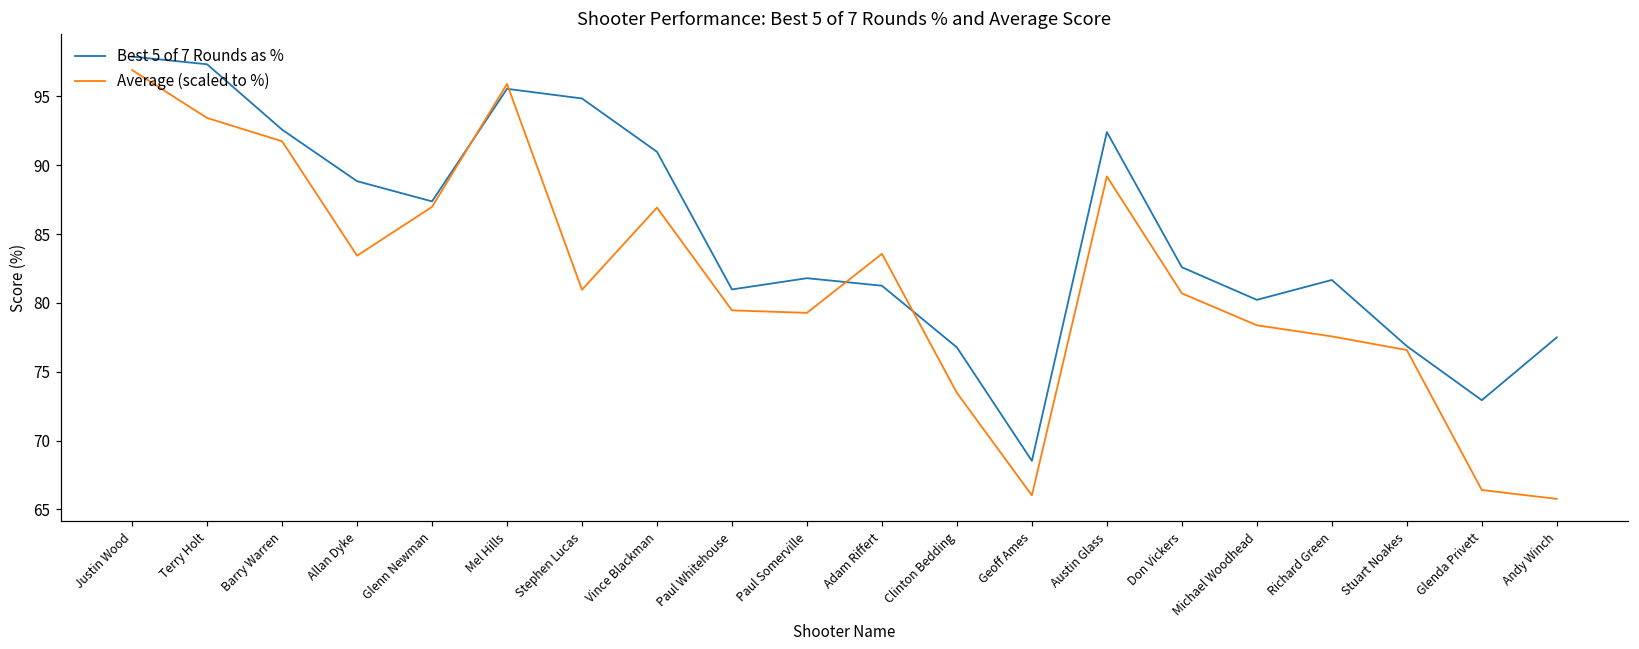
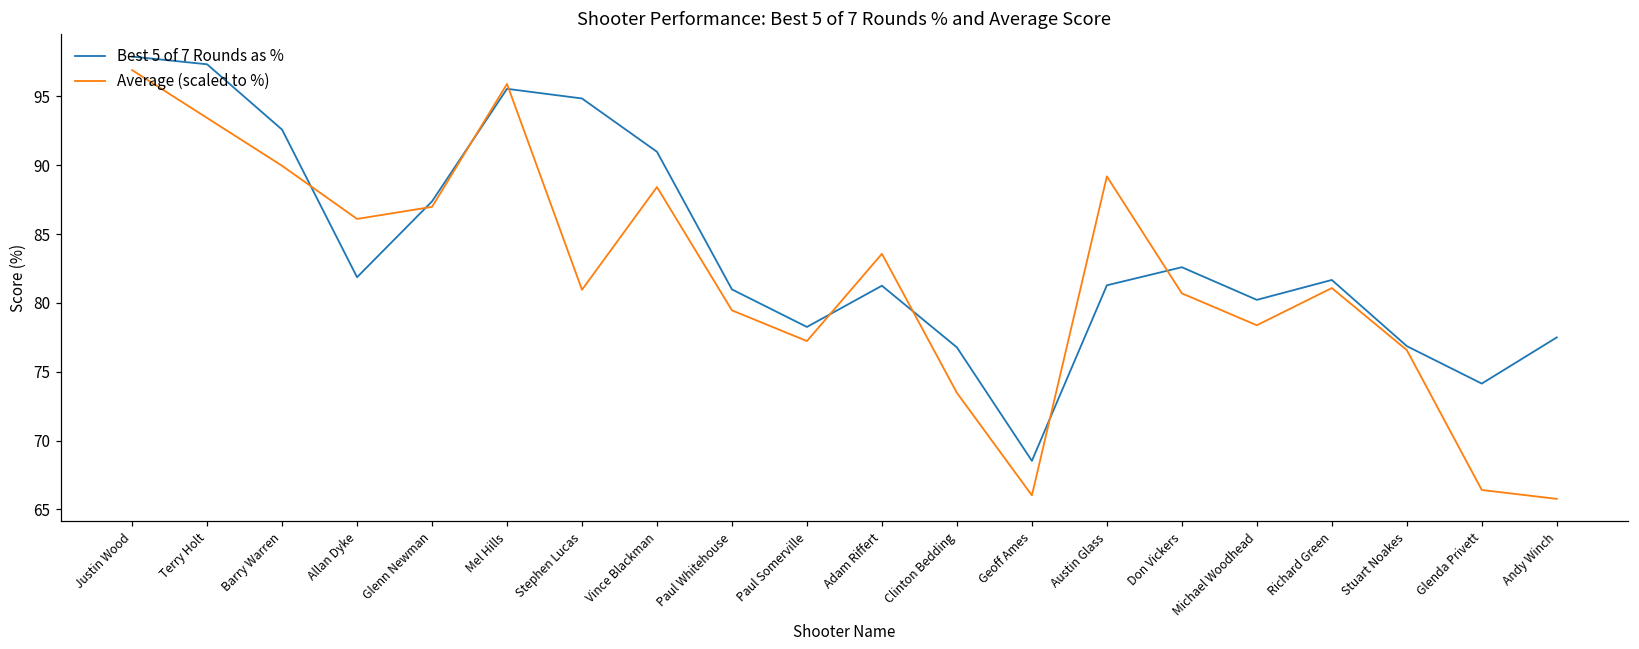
Average (scaled to %), Barry Warren: 91.7 -> 90.0
Best 5 of 7 Rounds as %, Allan Dyke: 88.8 -> 81.9
Average (scaled to %), Allan Dyke: 83.4 -> 86.1
Average (scaled to %), Vince Blackman: 86.9 -> 88.4
Best 5 of 7 Rounds as %, Paul Somerville: 81.8 -> 78.3
Average (scaled to %), Paul Somerville: 79.3 -> 77.2
Best 5 of 7 Rounds as %, Austin Glass: 92.4 -> 81.3
Average (scaled to %), Richard Green: 77.6 -> 81.1
Best 5 of 7 Rounds as %, Glenda Privett: 72.9 -> 74.1
